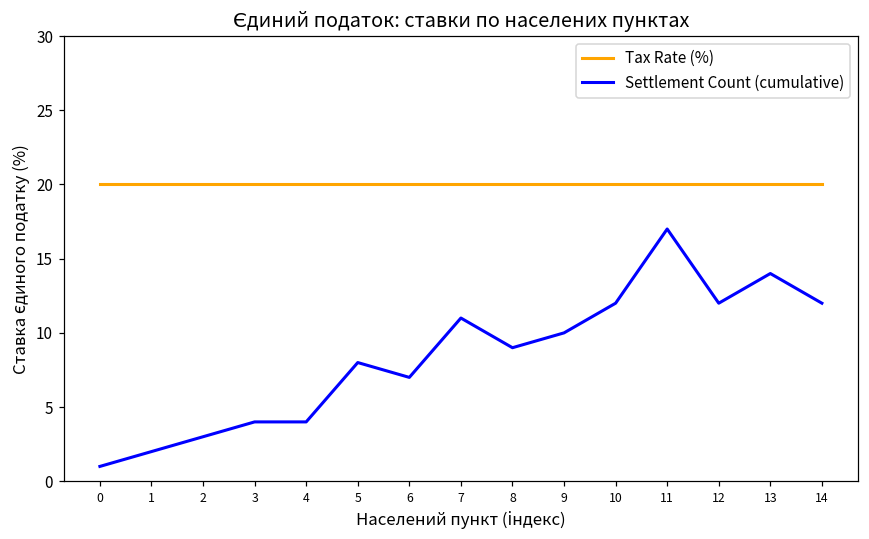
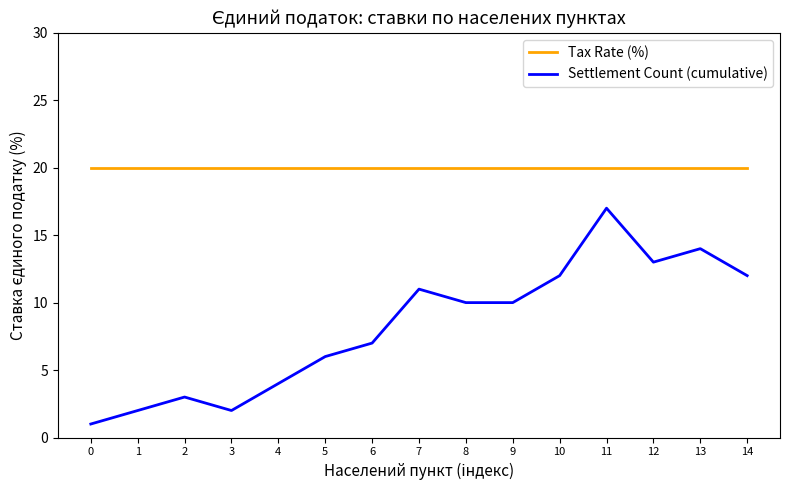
Settlement Count (cumulative), 3: 4 -> 2
Settlement Count (cumulative), 5: 8 -> 6
Settlement Count (cumulative), 8: 9 -> 10
Settlement Count (cumulative), 12: 12 -> 13
